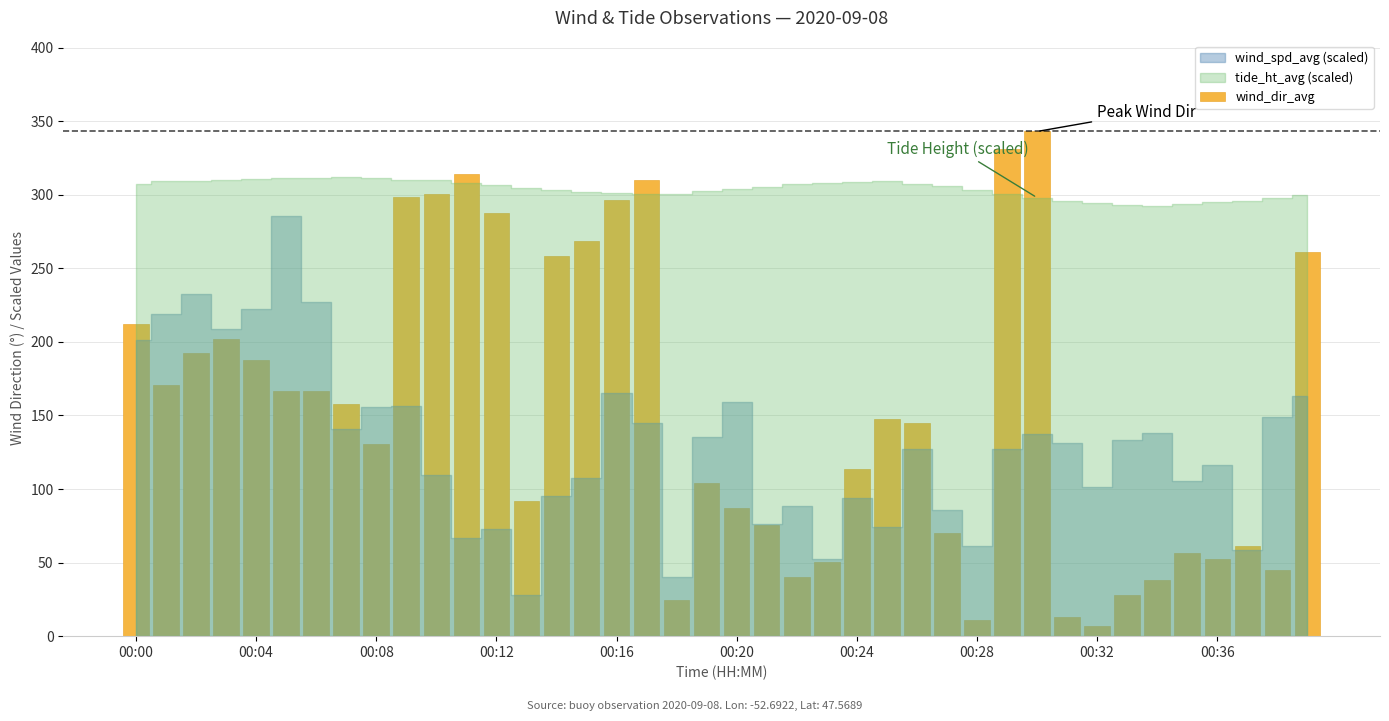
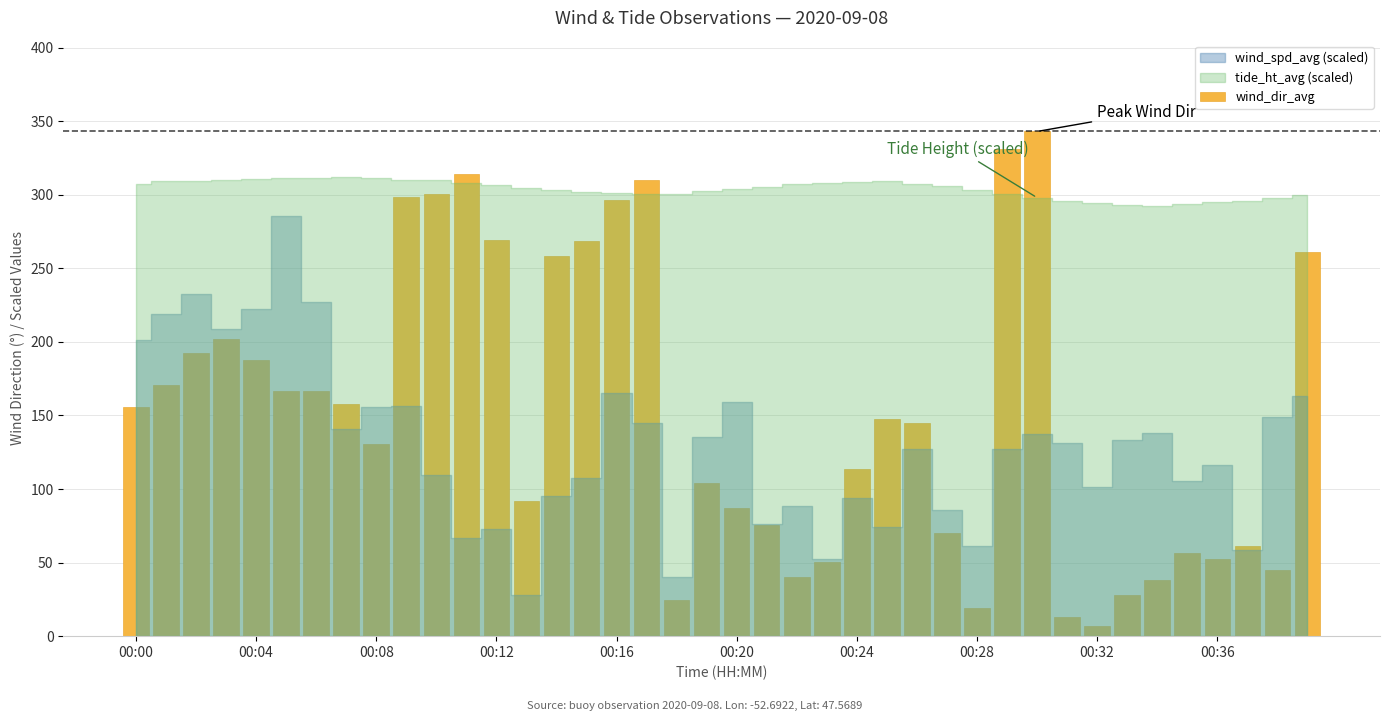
wind_dir_avg, 00:00: 212 -> 156
wind_dir_avg, 00:12: 288 -> 270
wind_dir_avg, 00:28: 11 -> 19
